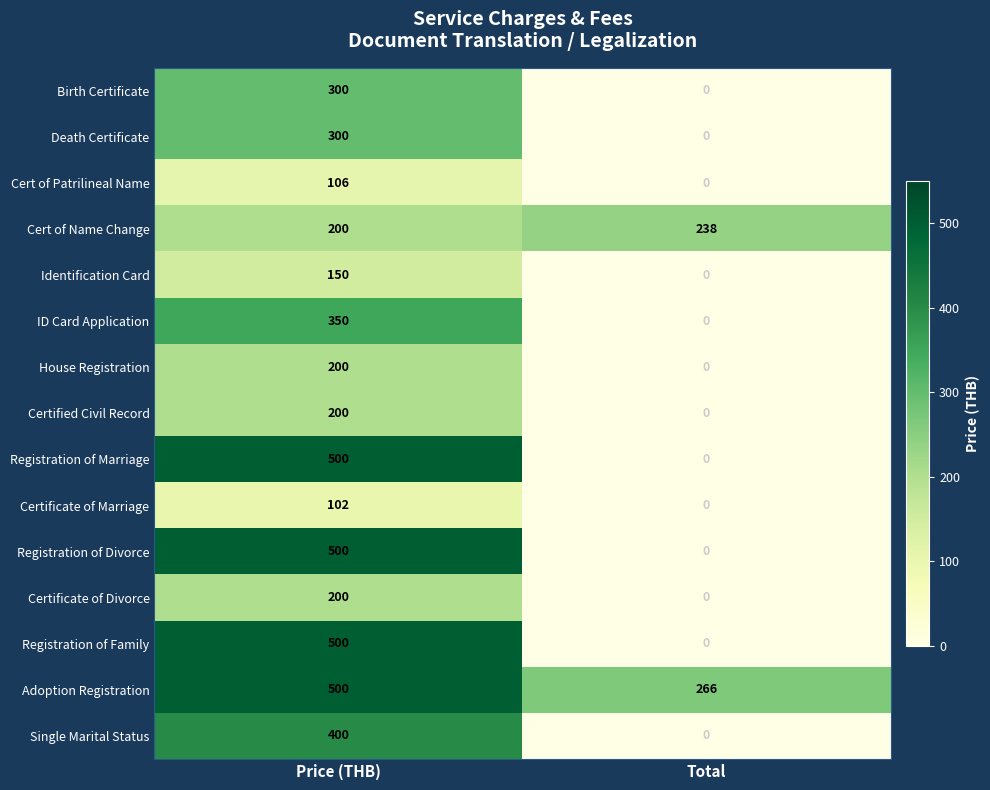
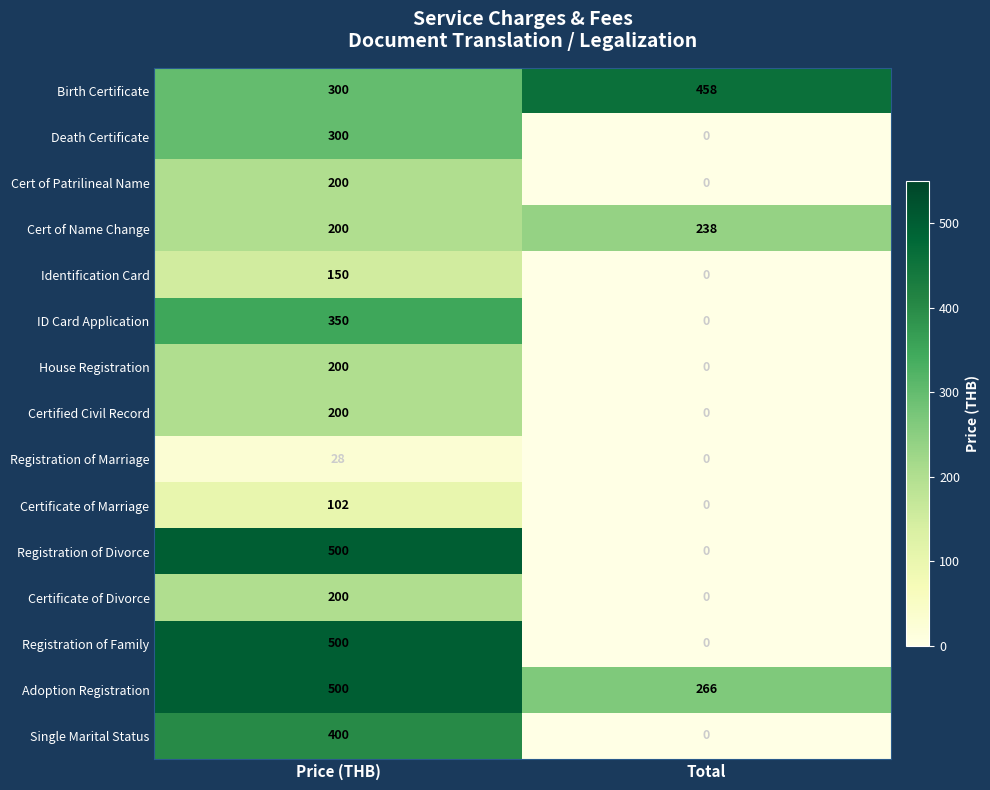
Birth Certificate, Total: 0 -> 458
Cert of Patrilineal Name, Price (THB): 106 -> 200
Registration of Marriage, Price (THB): 500 -> 28
